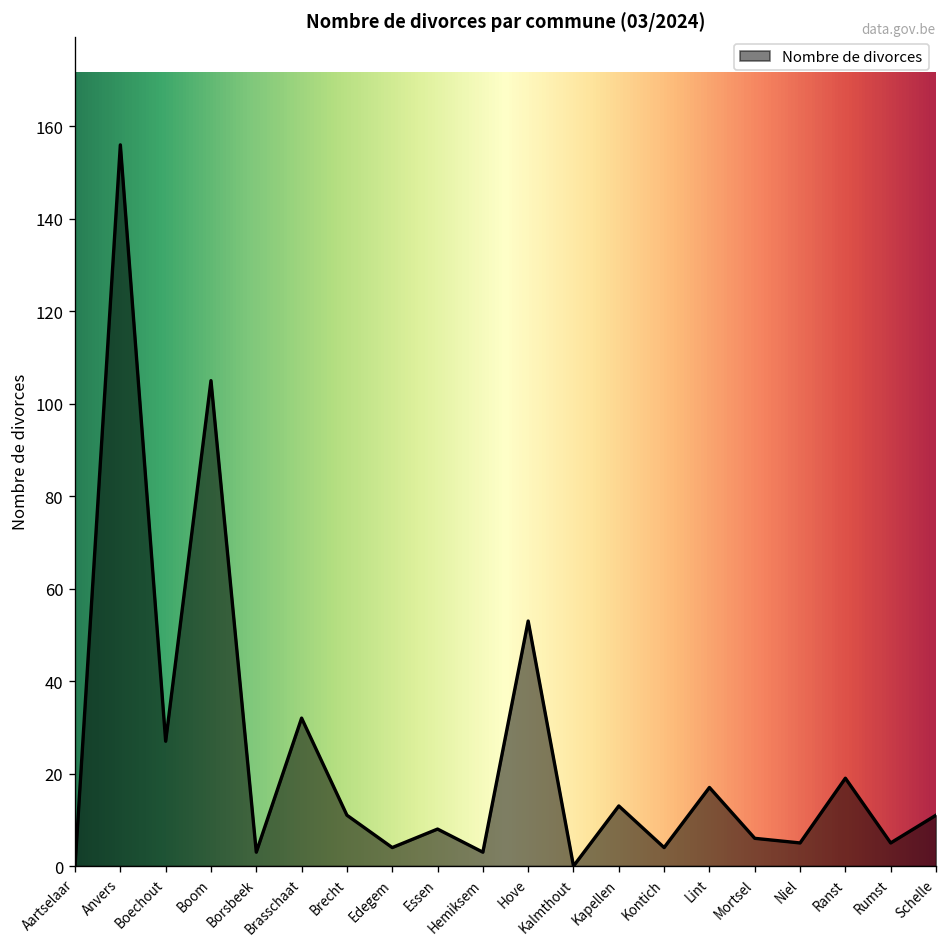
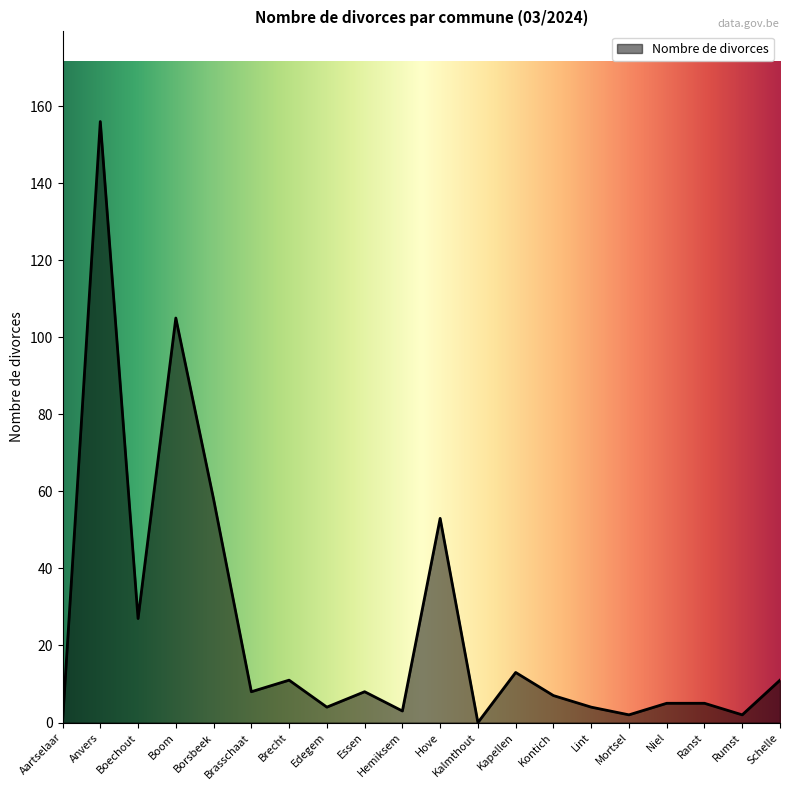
Borsbeek: 3 -> 58
Brasschaat: 32 -> 8
Kontich: 4 -> 7
Lint: 17 -> 4
Mortsel: 6 -> 2
Ranst: 19 -> 5
Rumst: 5 -> 2
